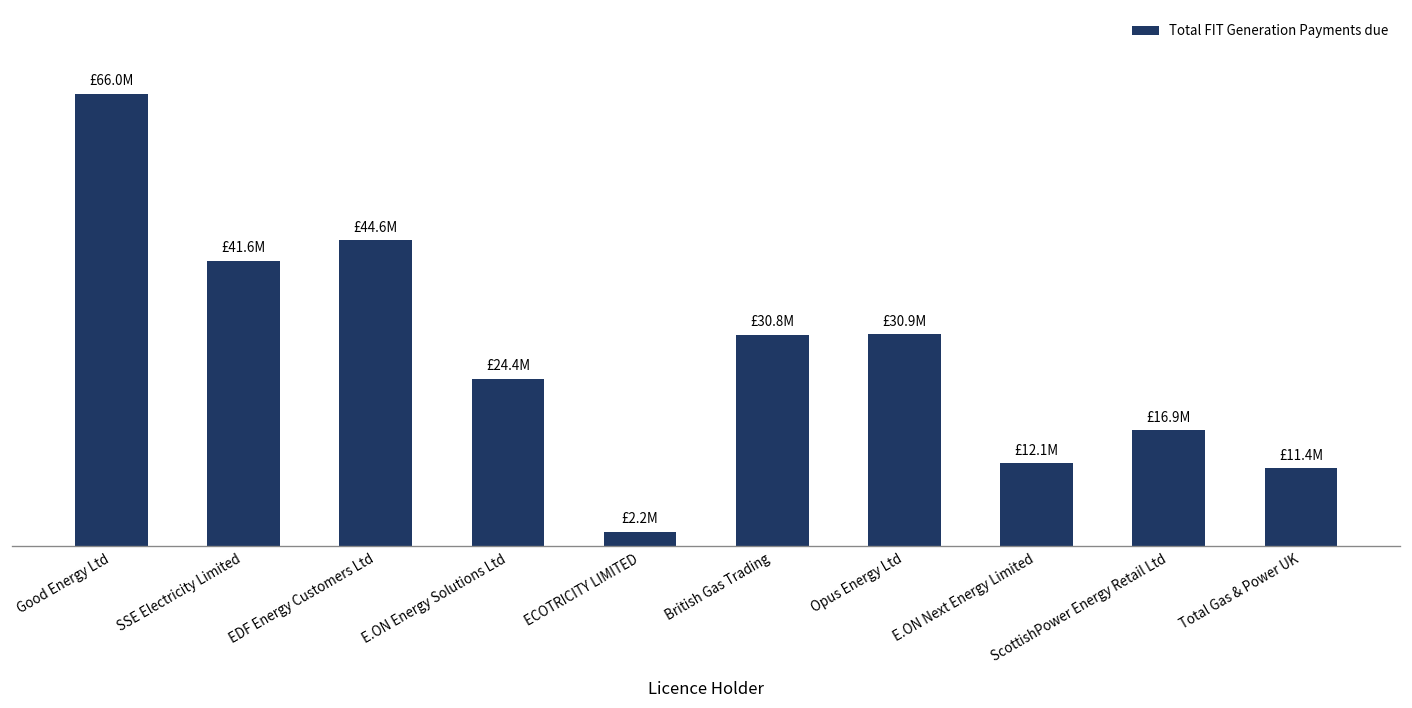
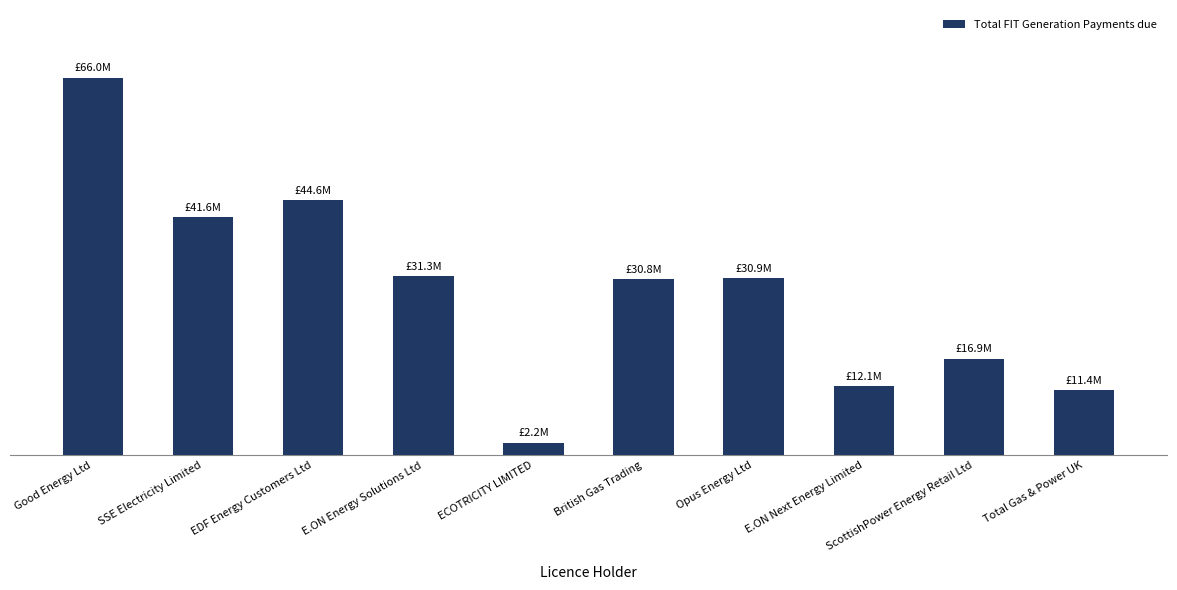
E.ON Energy Solutions Ltd: £24.4M -> £31.3M
